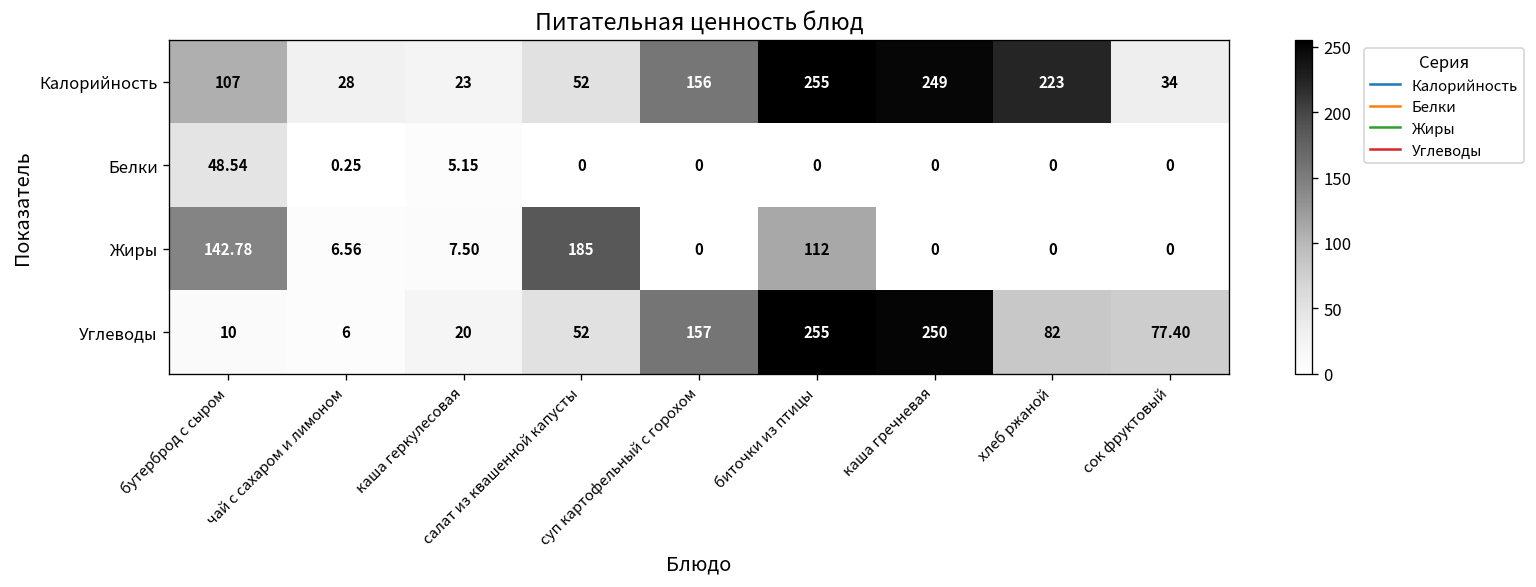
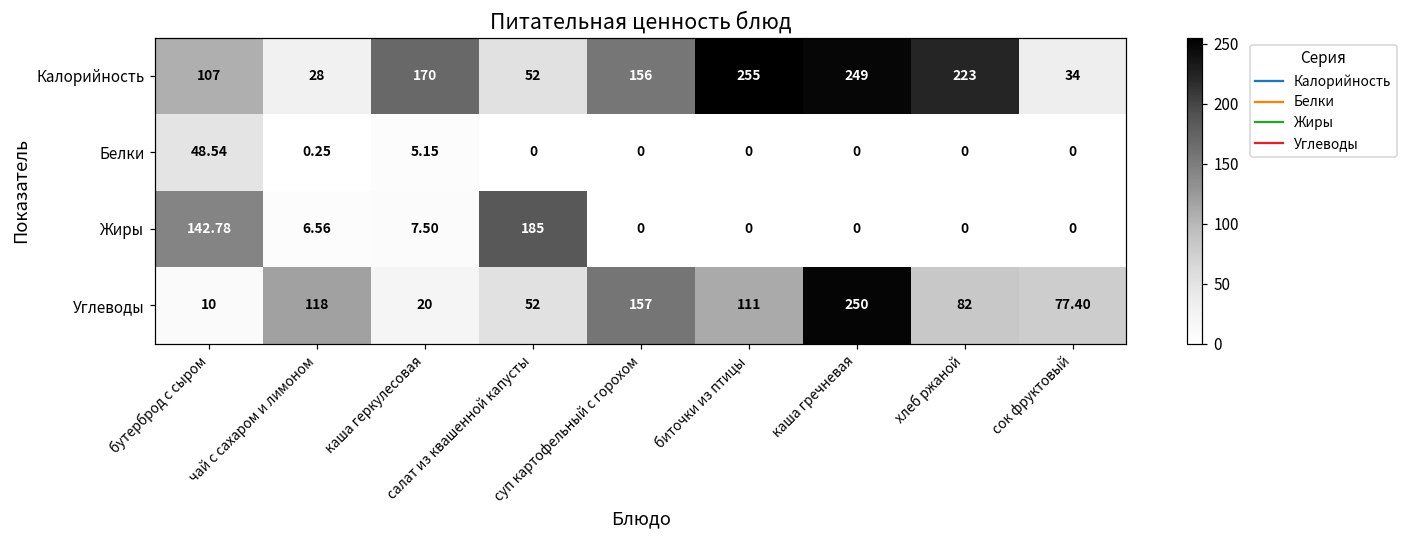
Калорийность, каша геркулесовая: 23 -> 170
Жиры, биточки из птицы: 112 -> 0
Углеводы, чай с сахаром и лимоном: 6 -> 118
Углеводы, биточки из птицы: 255 -> 111
